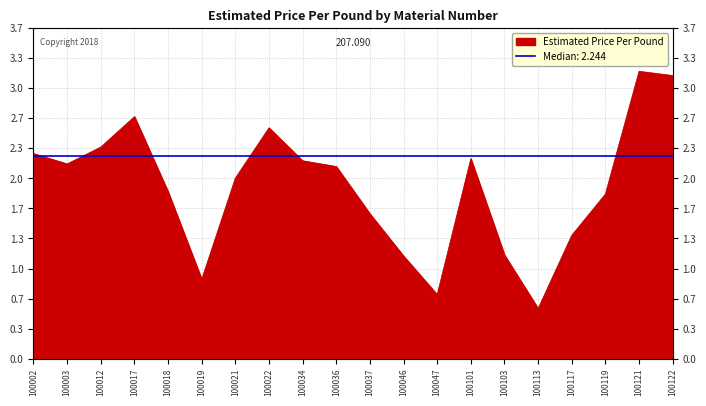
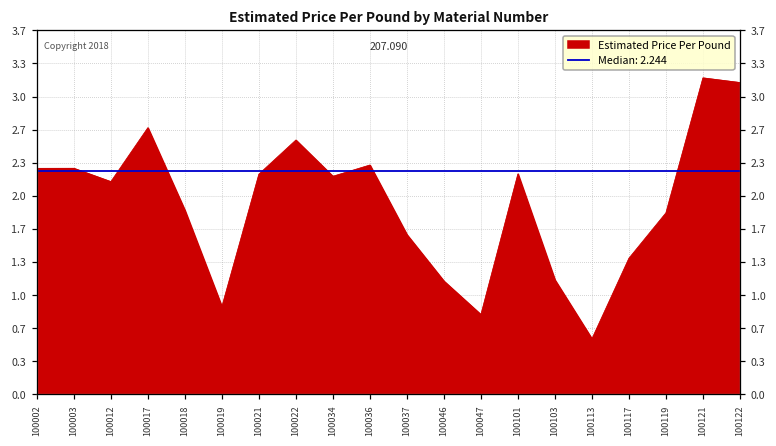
100003: 2.2 -> 2.3
100012: 2.3 -> 2.1
100021: 2.0 -> 2.2
100036: 2.1 -> 2.3
100047: 0.7 -> 0.8
